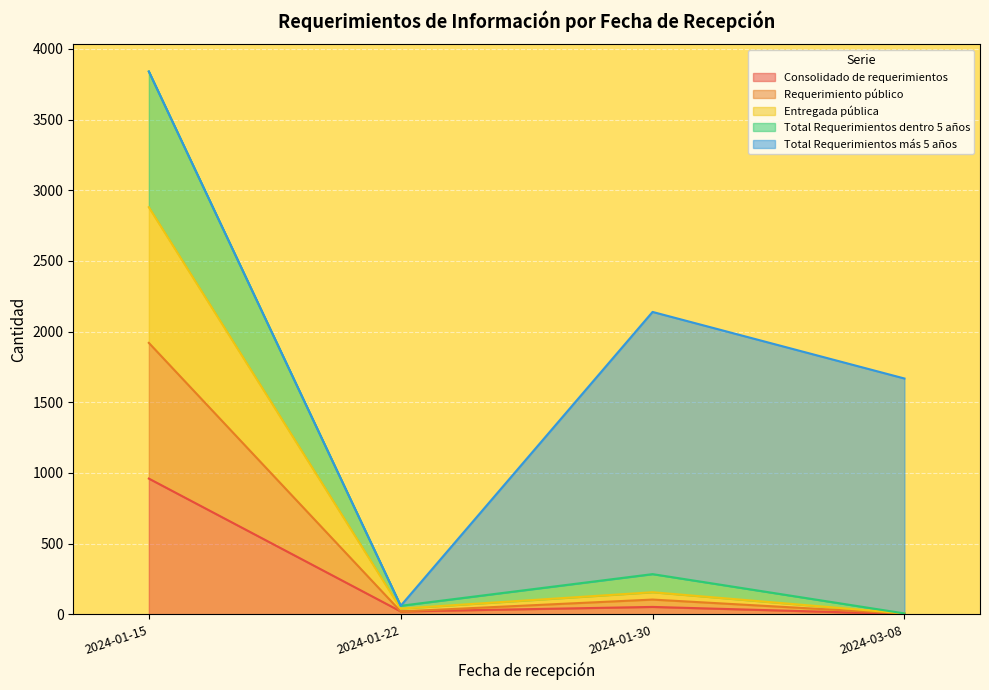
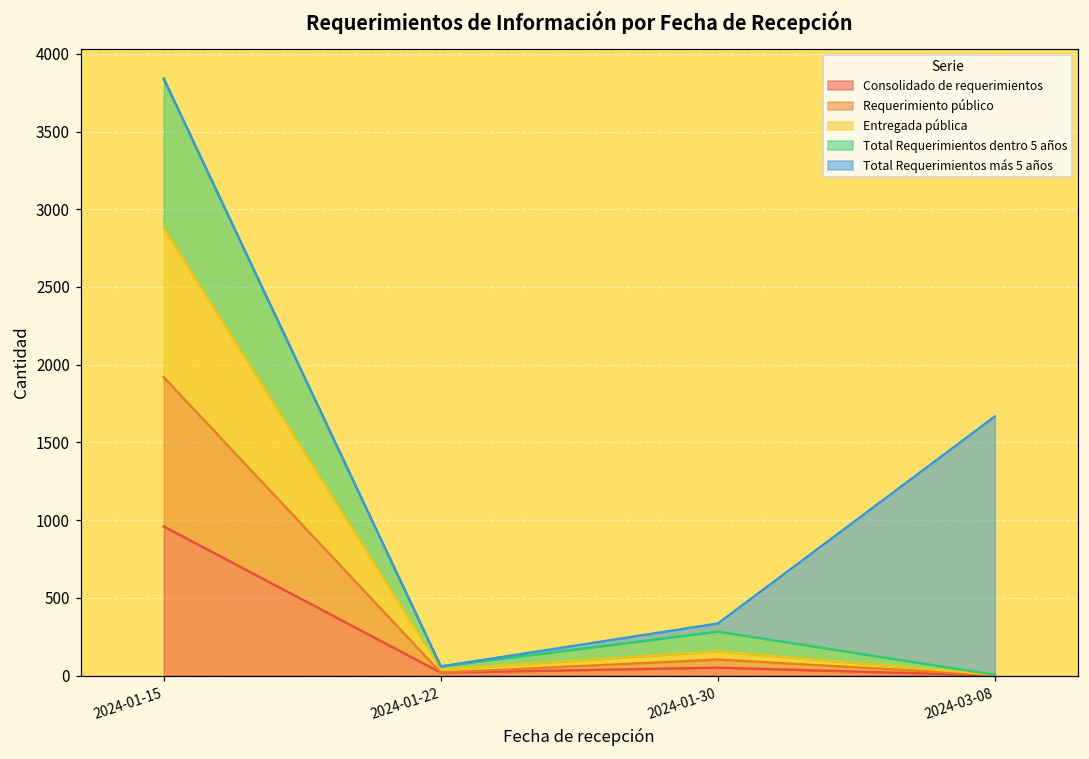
Total Requerimientos más 5 años, 2024-01-30: 1860 -> 50
